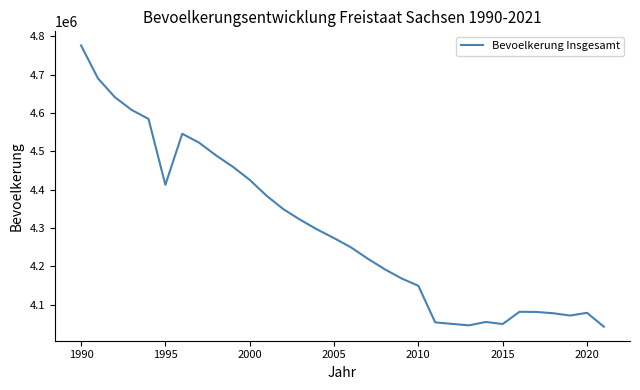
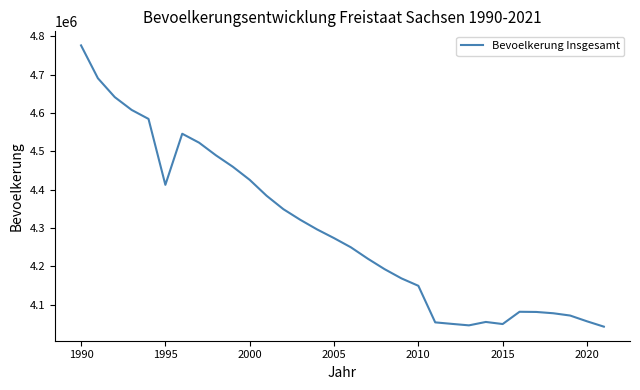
2020: 4080000 -> 4060000
